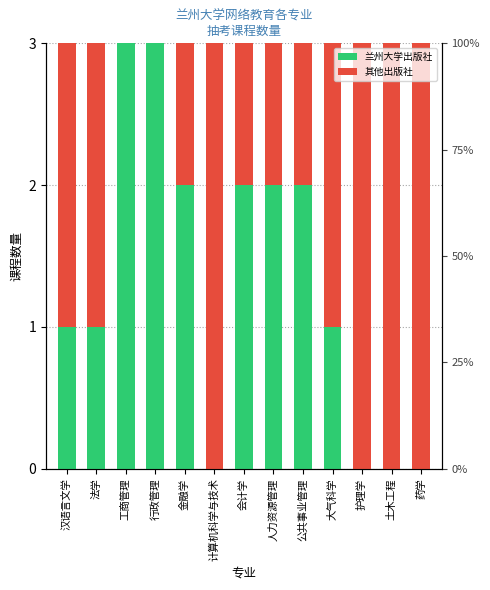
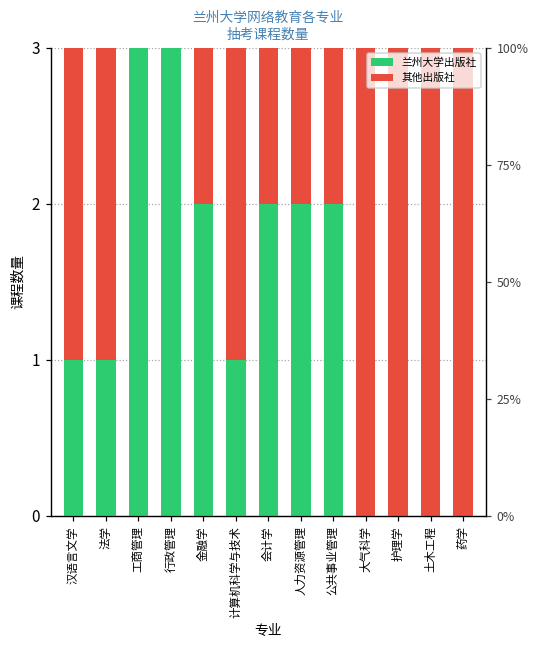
兰州大学出版社, 计算机科学与技术: 0 -> 1
兰州大学出版社, 大气科学: 1 -> 0
